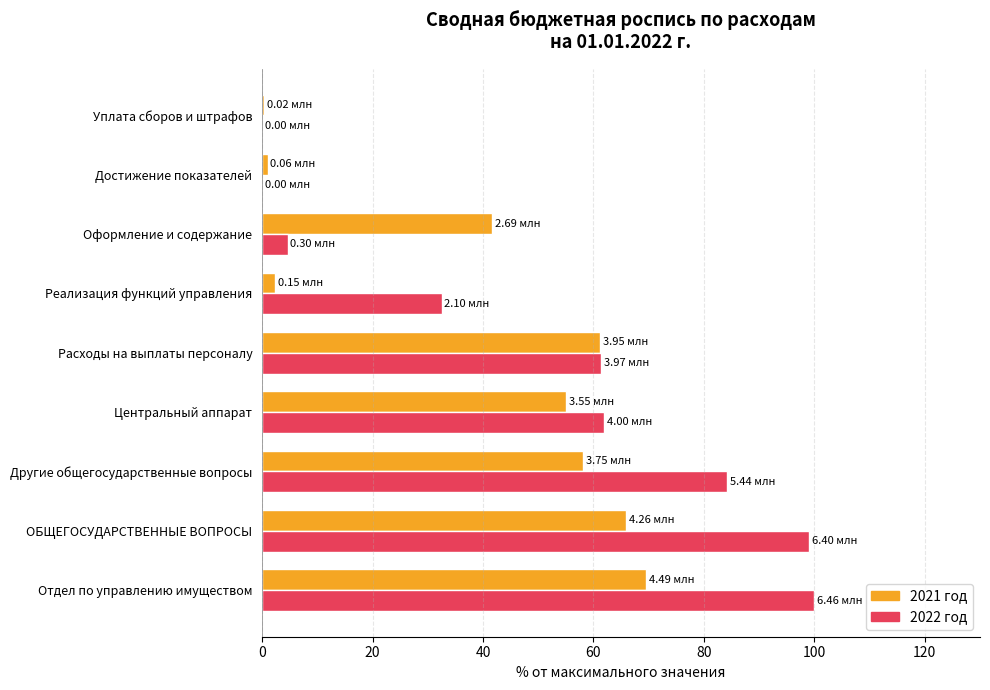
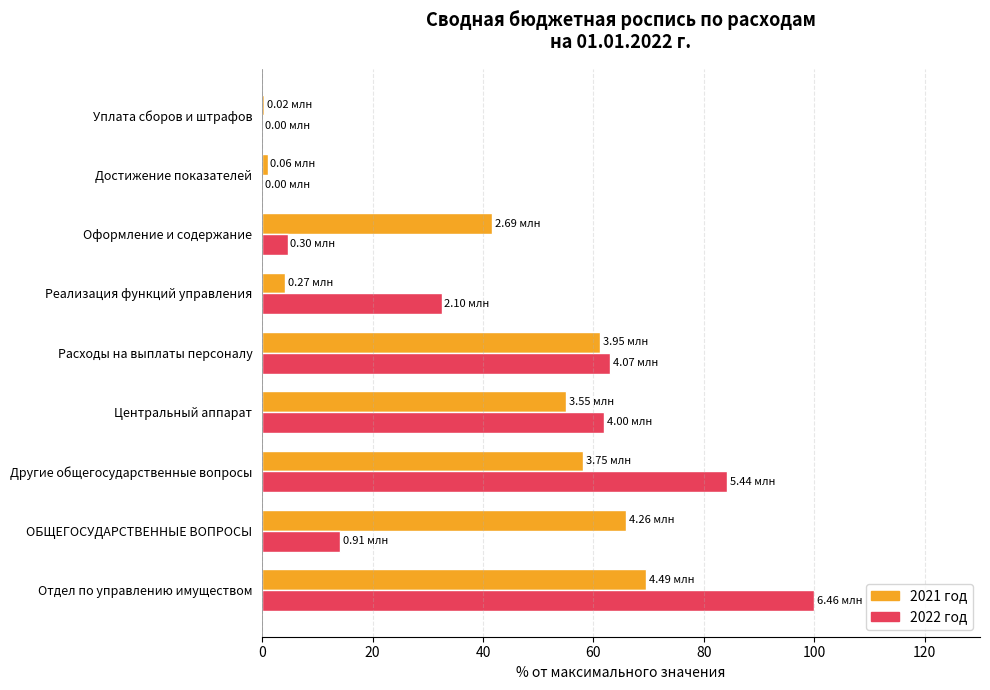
2021 год, Реализация функций управления: 0.15 -> 0.27
2022 год, Расходы на выплаты персоналу: 3.97 -> 4.07
2022 год, ОБЩЕГОСУДАРСТВЕННЫЕ ВОПРОСЫ: 6.40 -> 0.91
